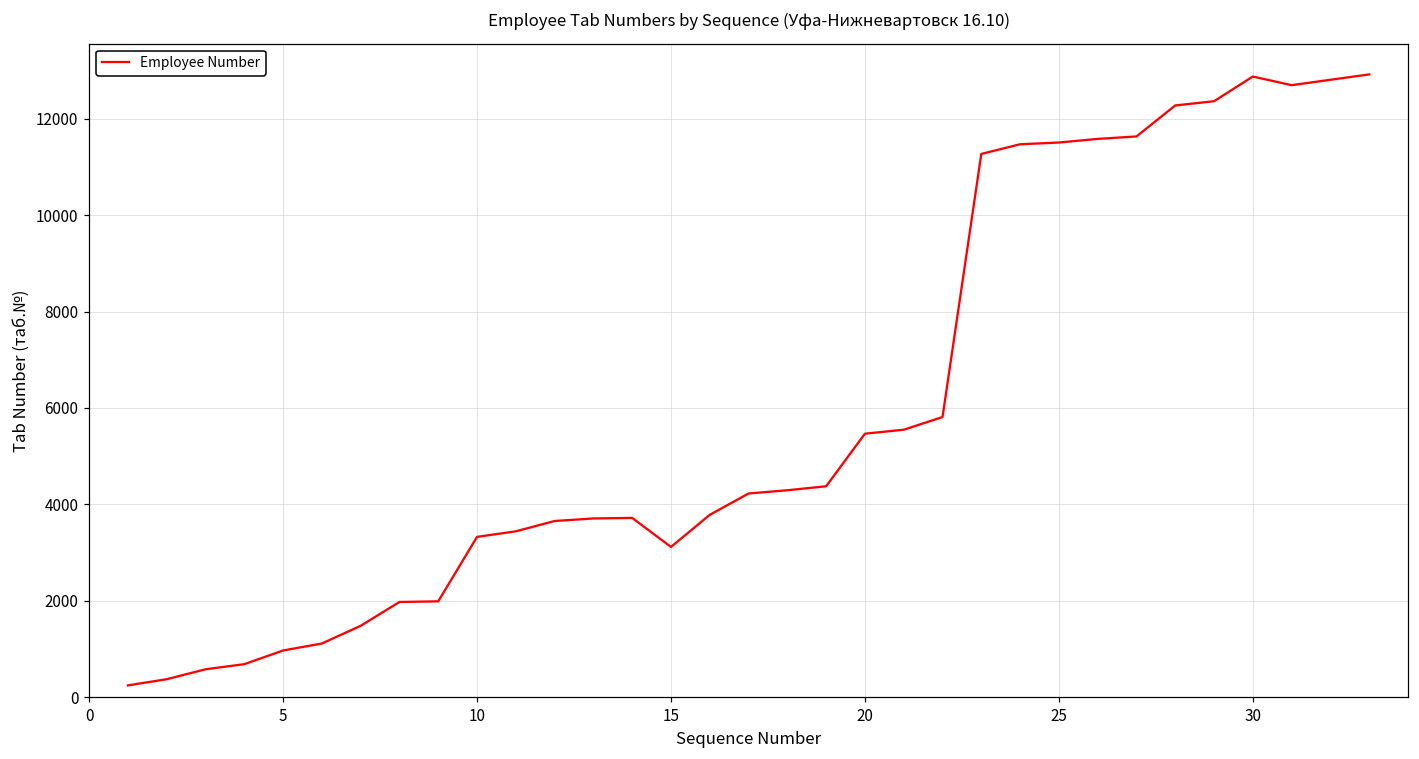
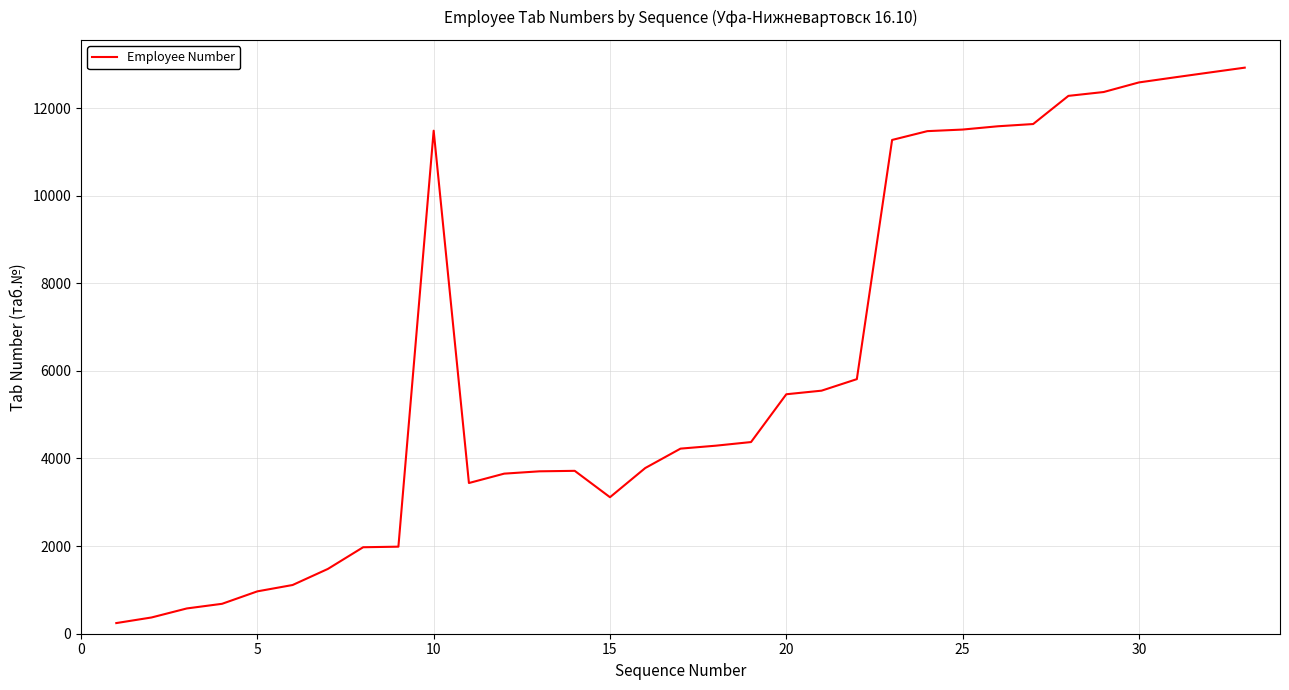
10: 3300 -> 11500
30: 12900 -> 12600
